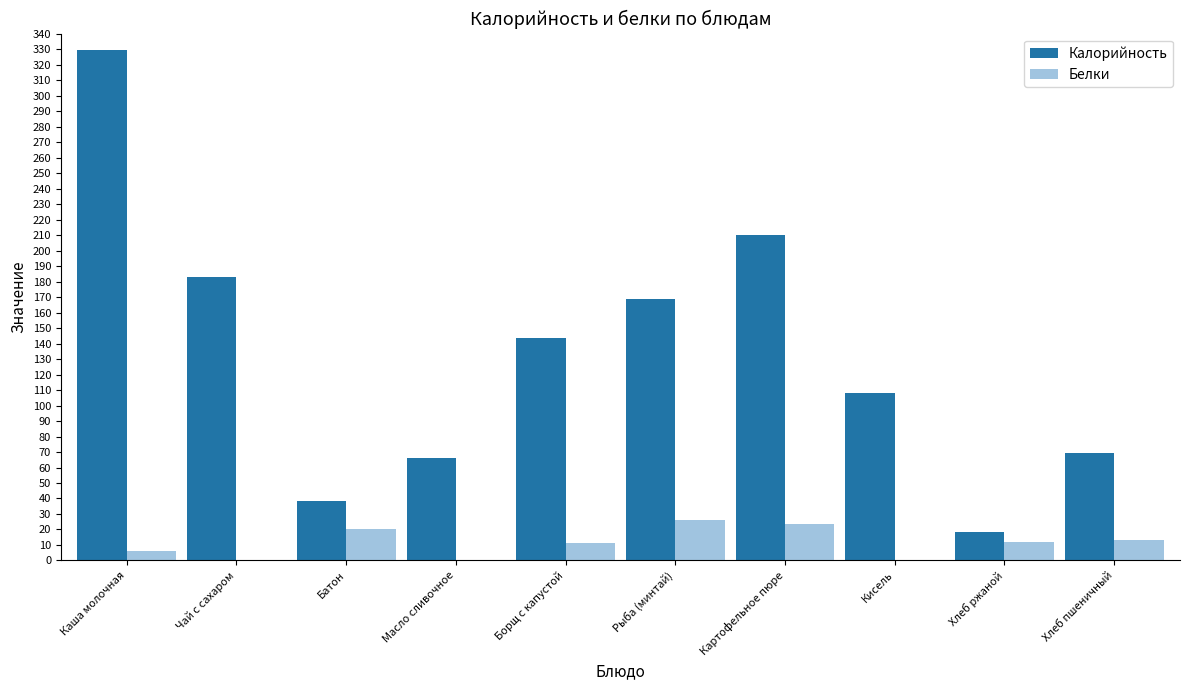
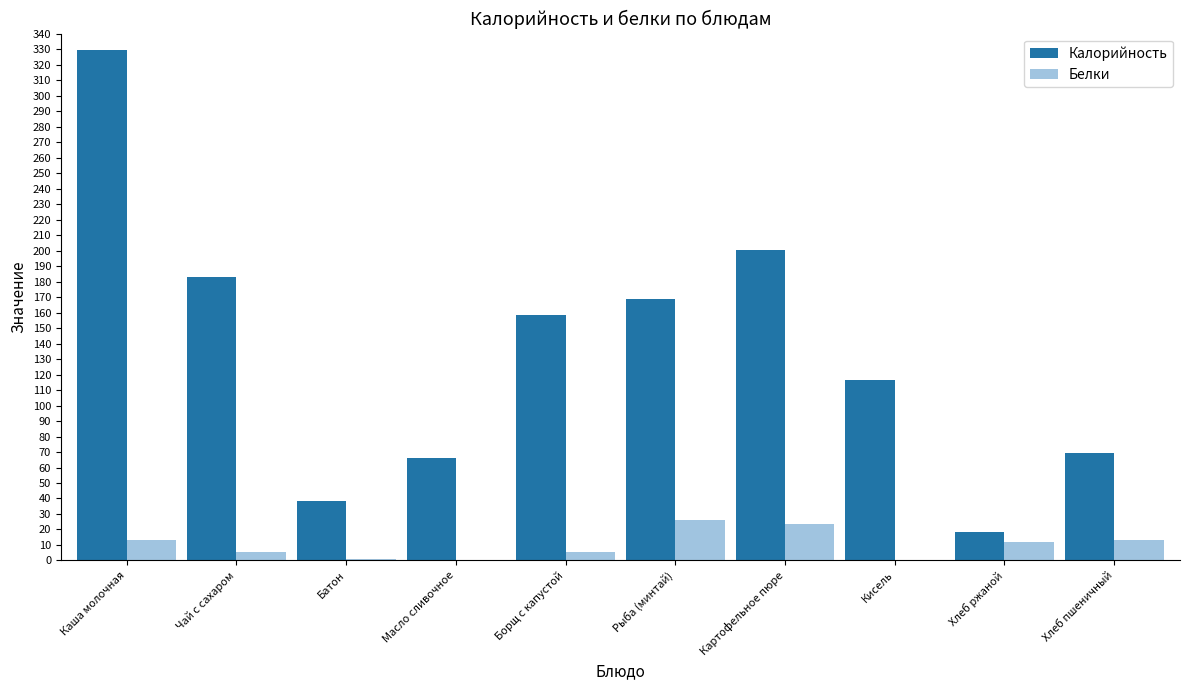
Белки, Каша молочная: 6 -> 13
Белки, Чай с сахаром: 0 -> 6
Белки, Батон: 21 -> 1
Калорийность, Борщ с капустой: 143 -> 159
Белки, Борщ с капустой: 11 -> 6
Калорийность, Картофельное пюре: 210 -> 200
Калорийность, Кисель: 108 -> 116
